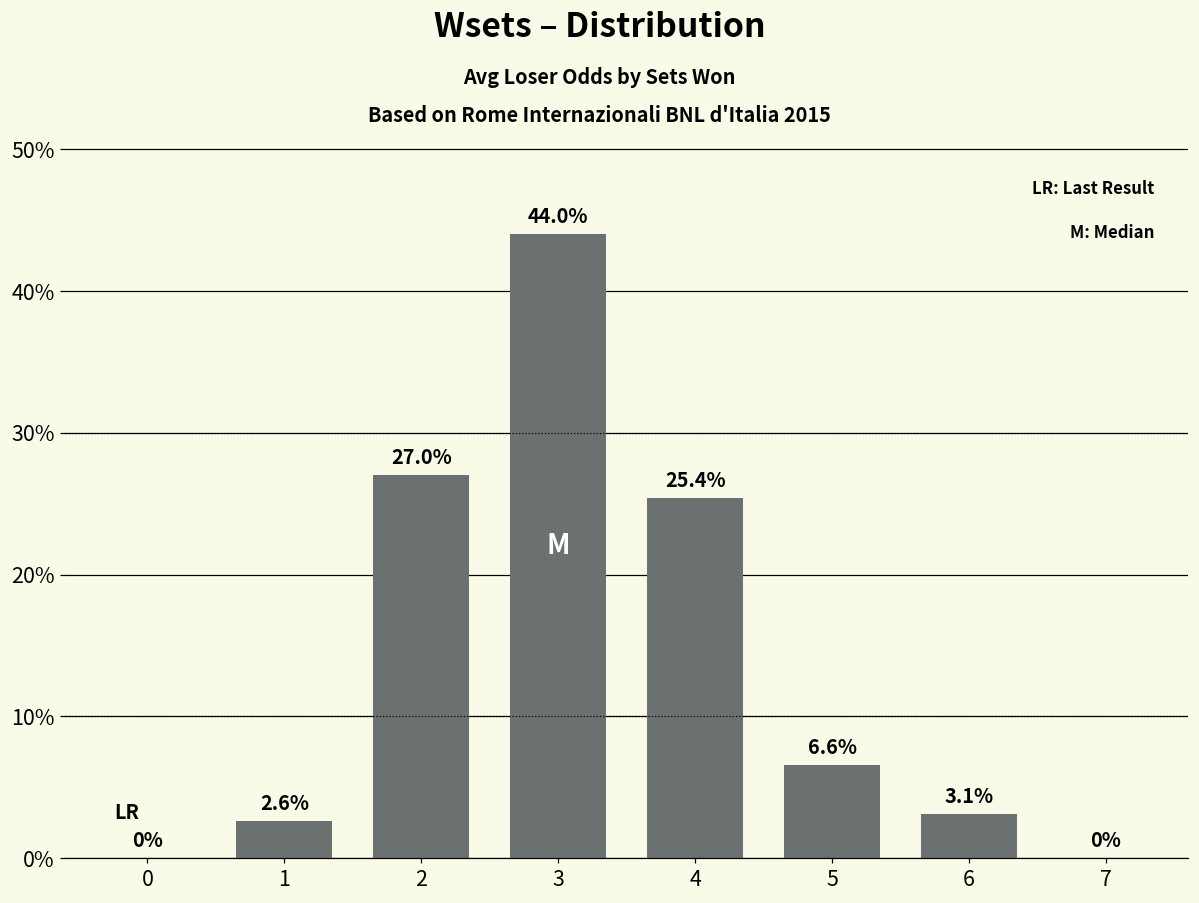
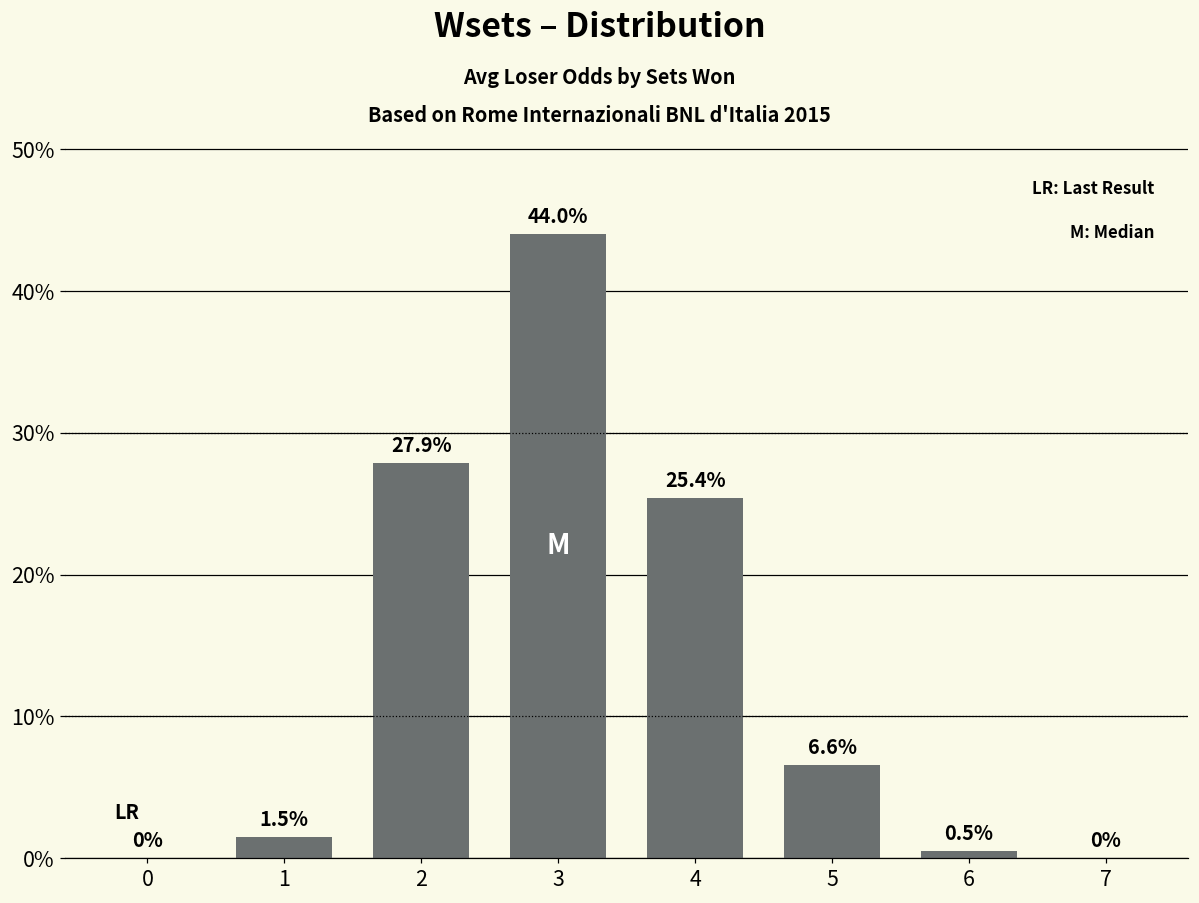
1: 2.6% -> 1.5%
2: 27.0% -> 27.9%
6: 3.1% -> 0.5%
